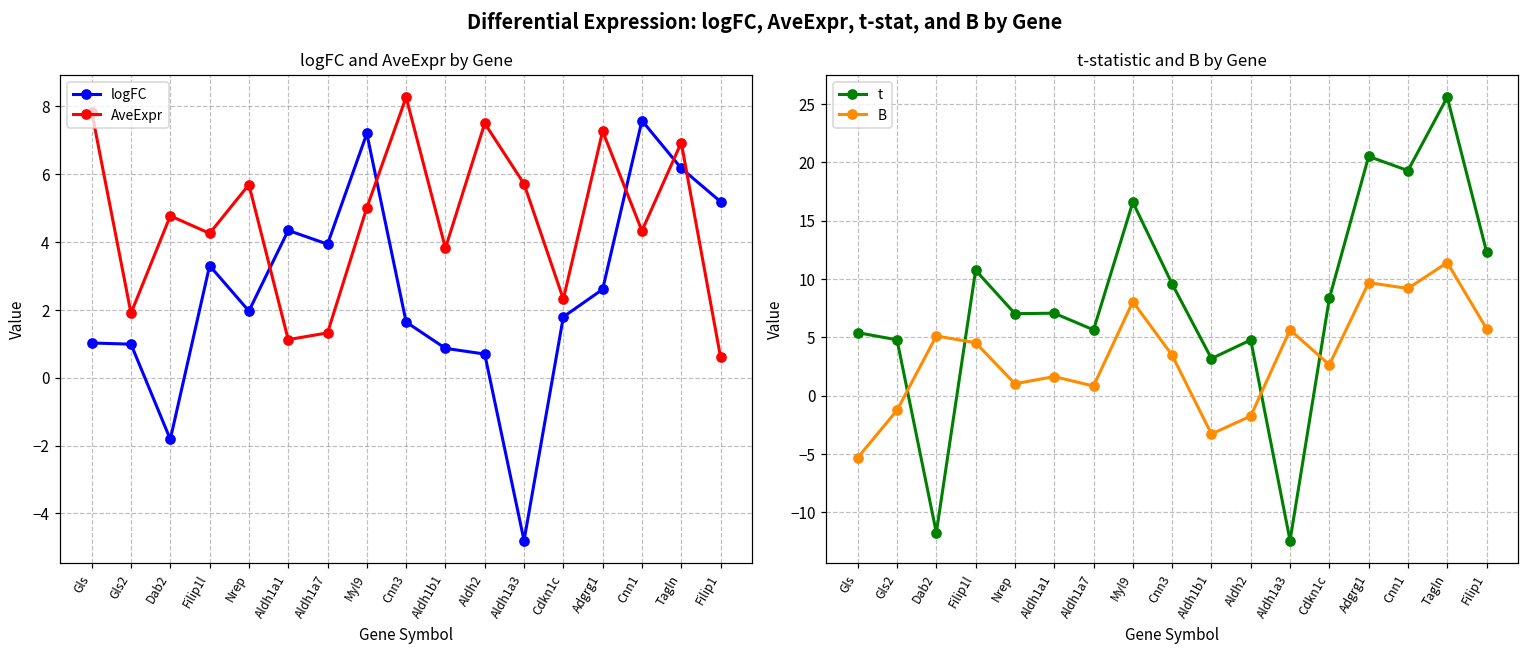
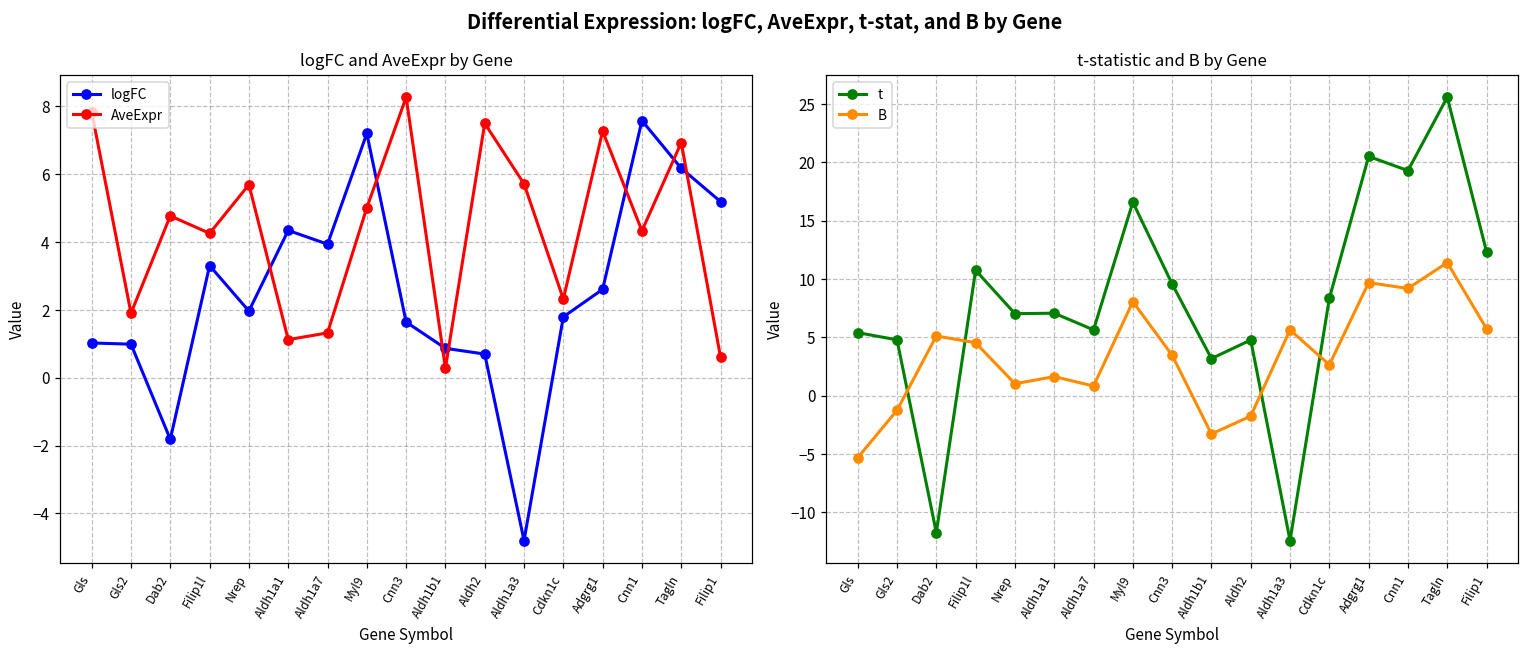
logFC and AveExpr by Gene, AveExpr, Aldh1b1: 3.8 -> 0.3
